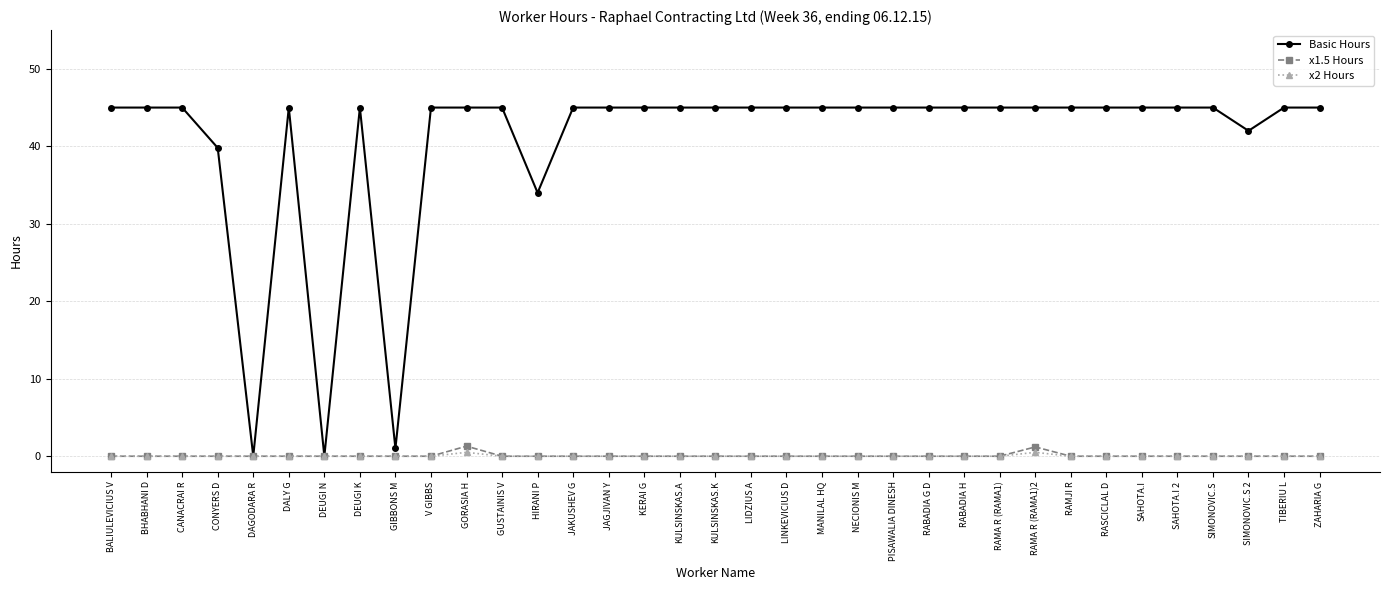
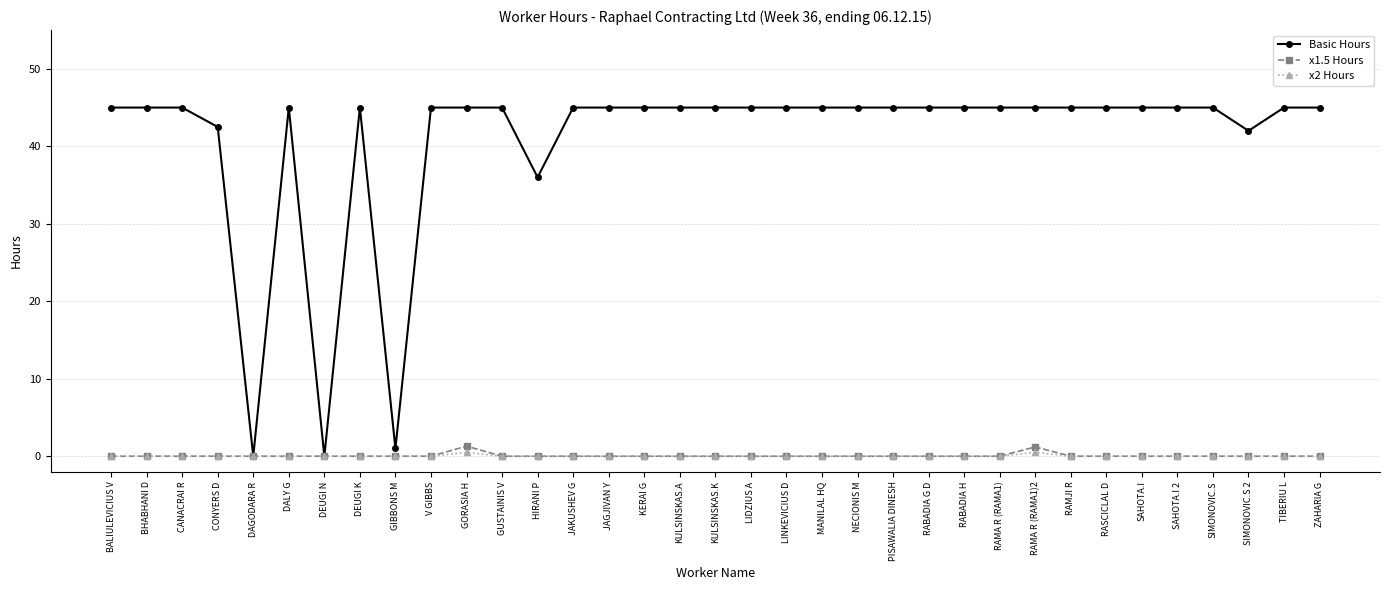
Basic Hours, CONYERS D: 40 -> 43
Basic Hours, HIRANI P: 34 -> 36
